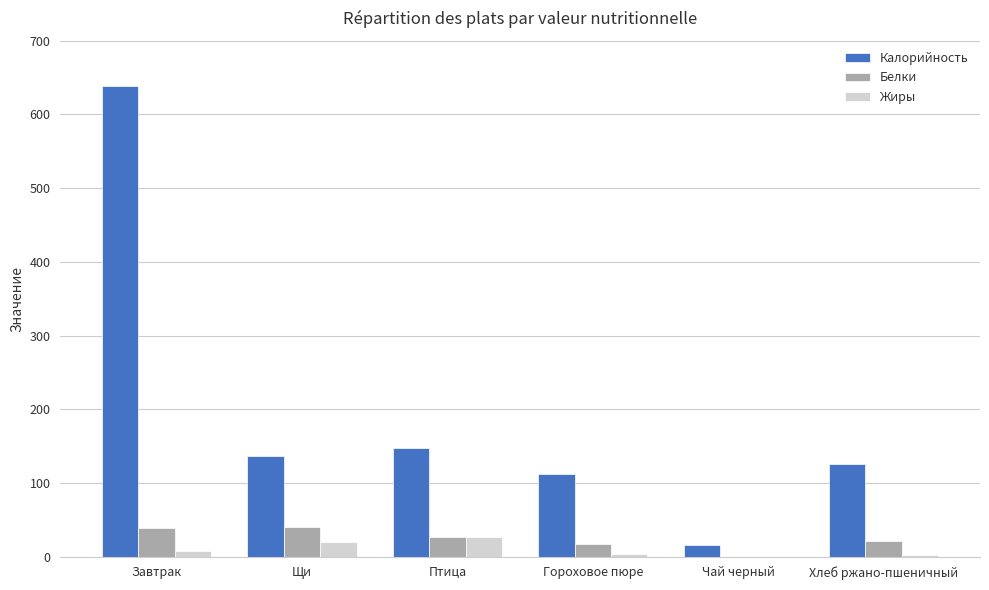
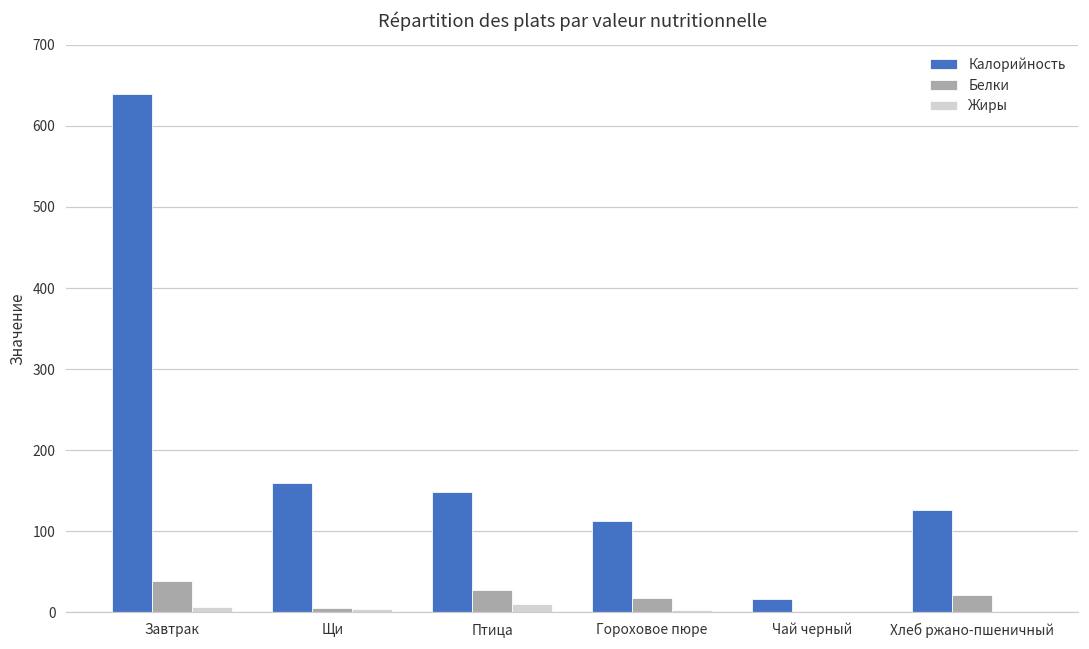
Калорийность, Щи: 140 -> 160
Белки, Щи: 40 -> 10
Жиры, Щи: 20 -> 0
Жиры, Птица: 30 -> 10
